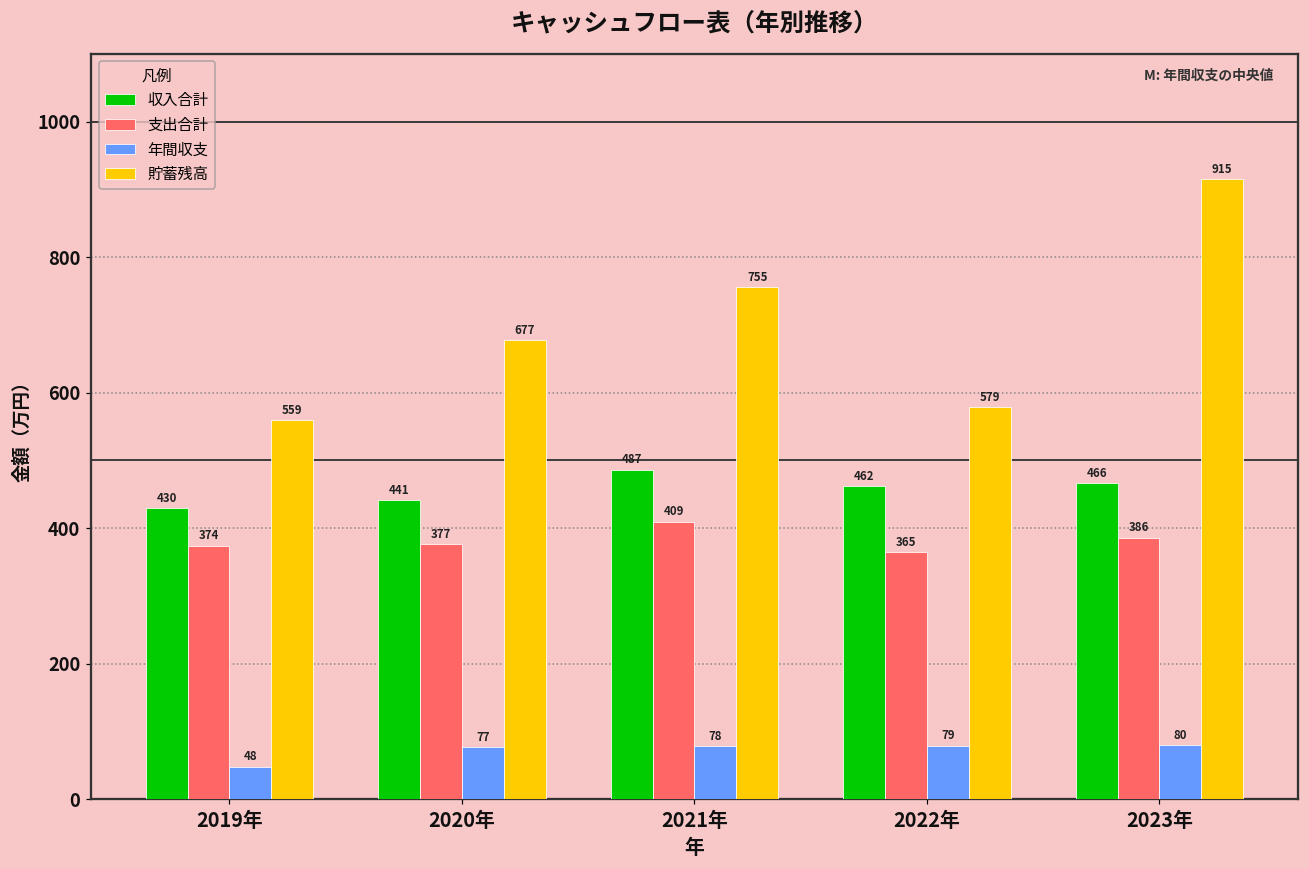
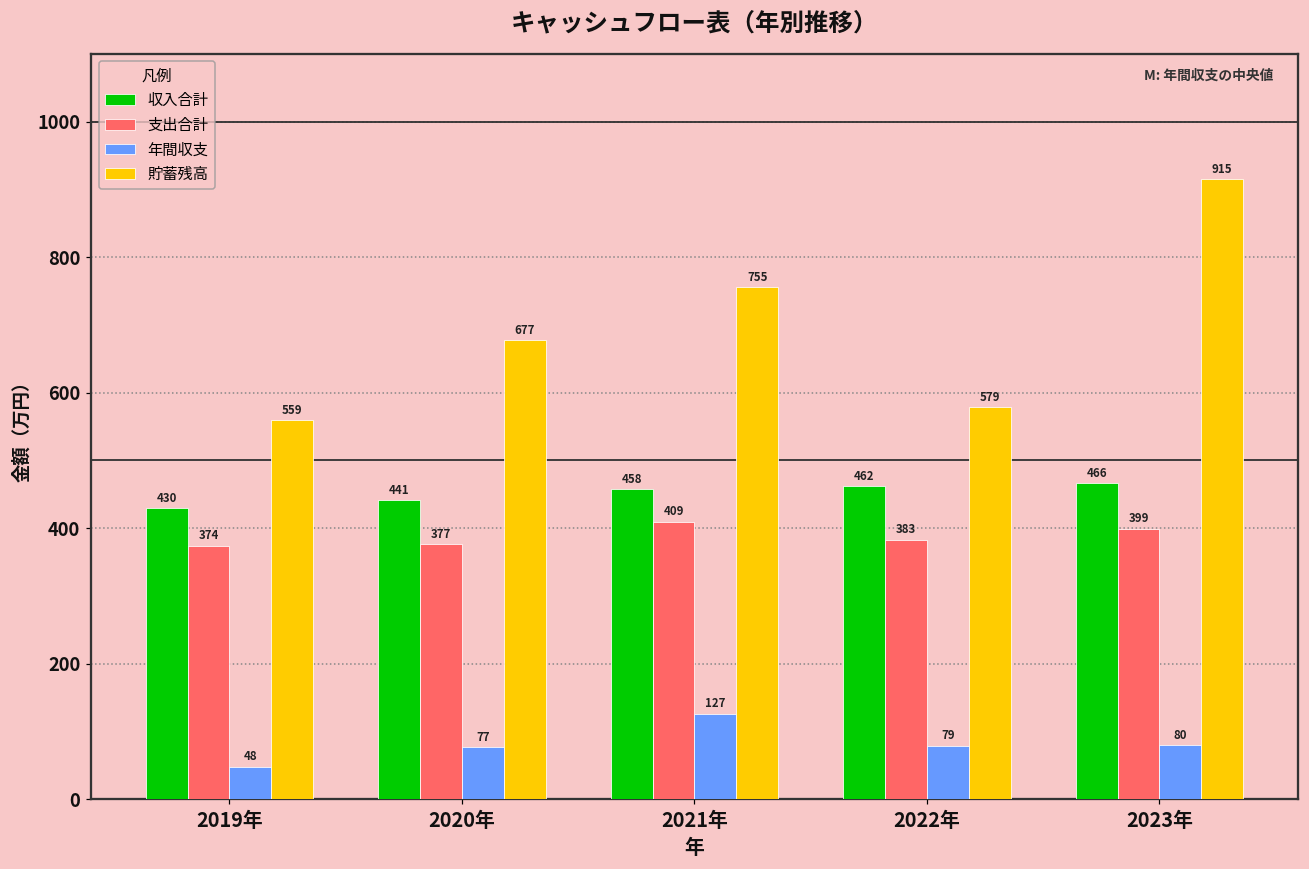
収入合計, 2021年: 487 -> 458
年間収支, 2021年: 78 -> 127
支出合計, 2022年: 365 -> 383
支出合計, 2023年: 386 -> 399
